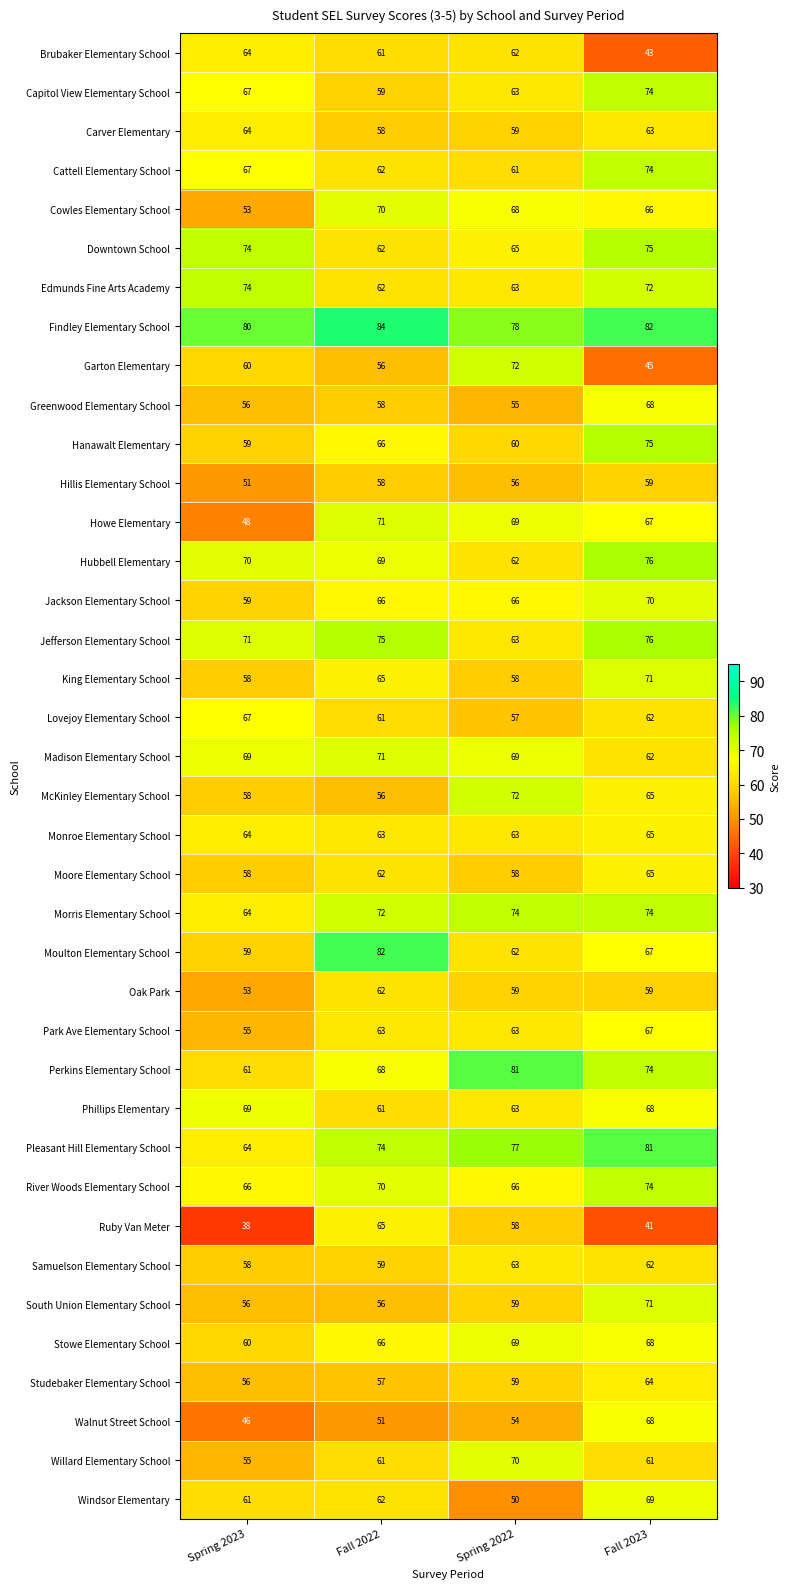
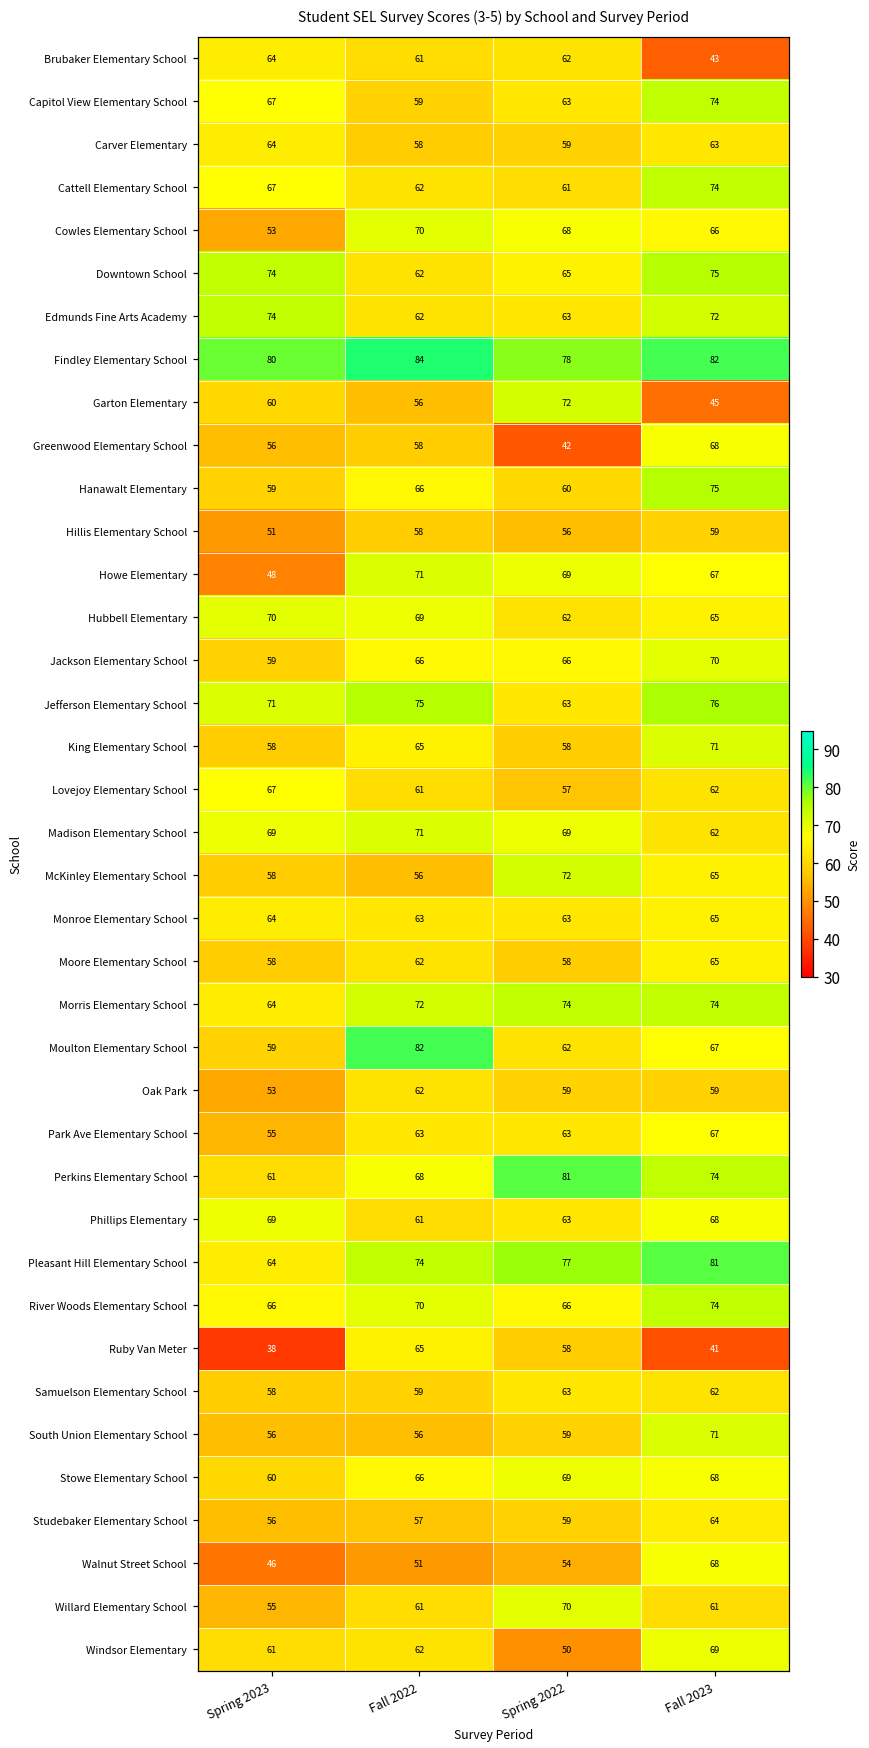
Greenwood Elementary School, Spring 2022: 55 -> 42
Hubbell Elementary, Fall 2023: 76 -> 65
